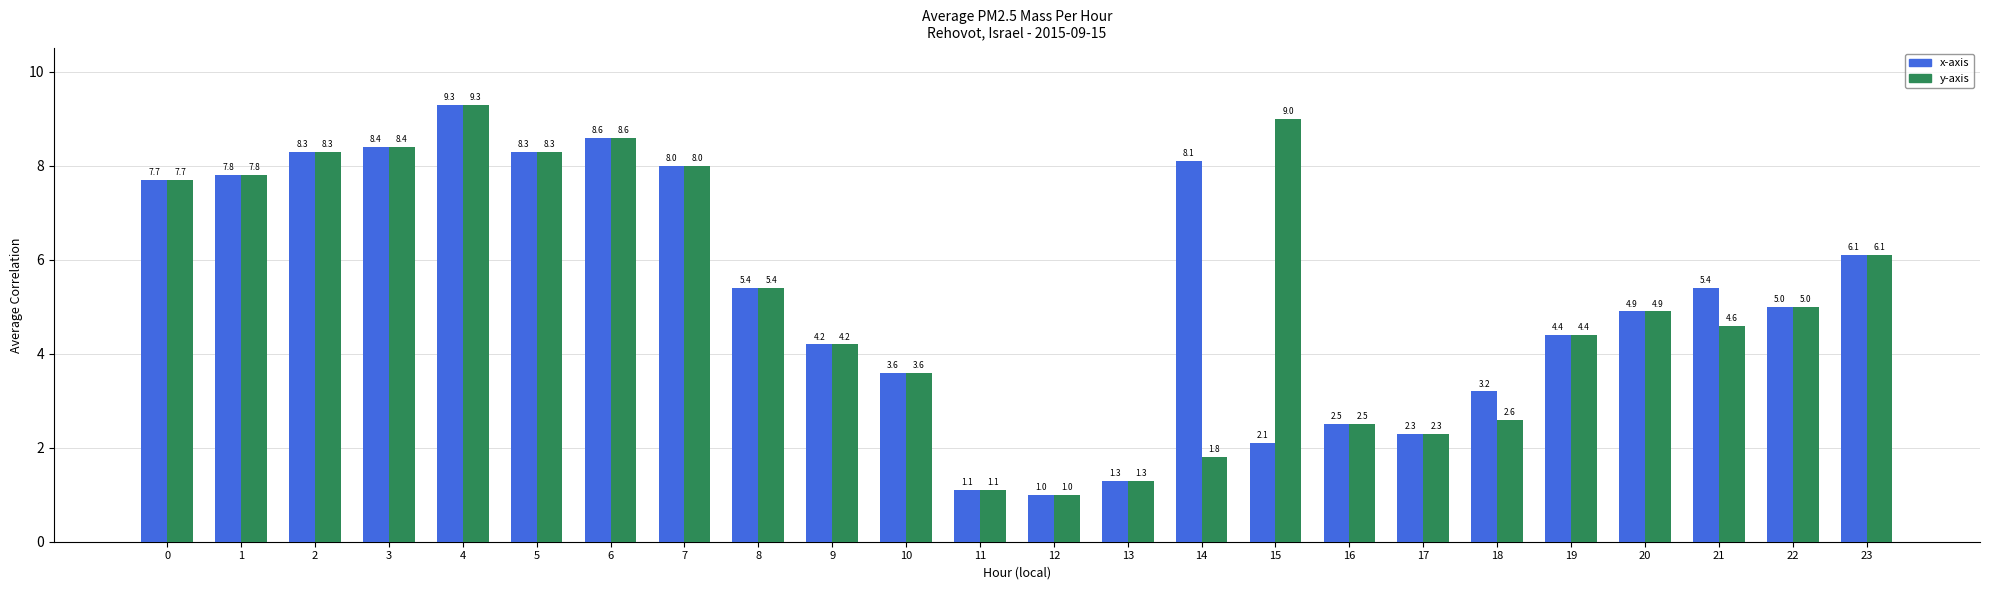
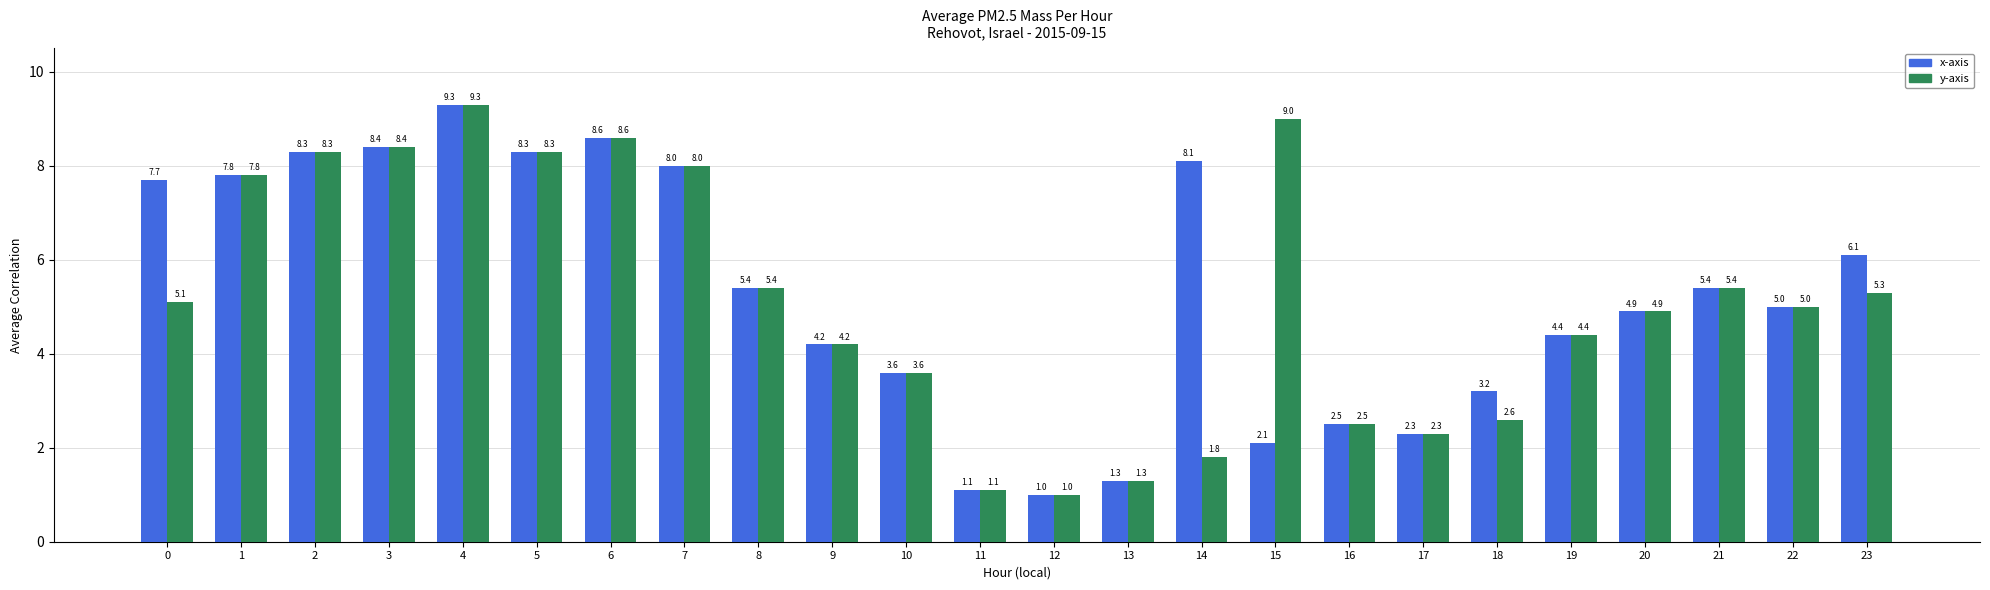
y-axis, 0: 7.7 -> 5.1
y-axis, 21: 4.6 -> 5.4
y-axis, 23: 6.1 -> 5.3
